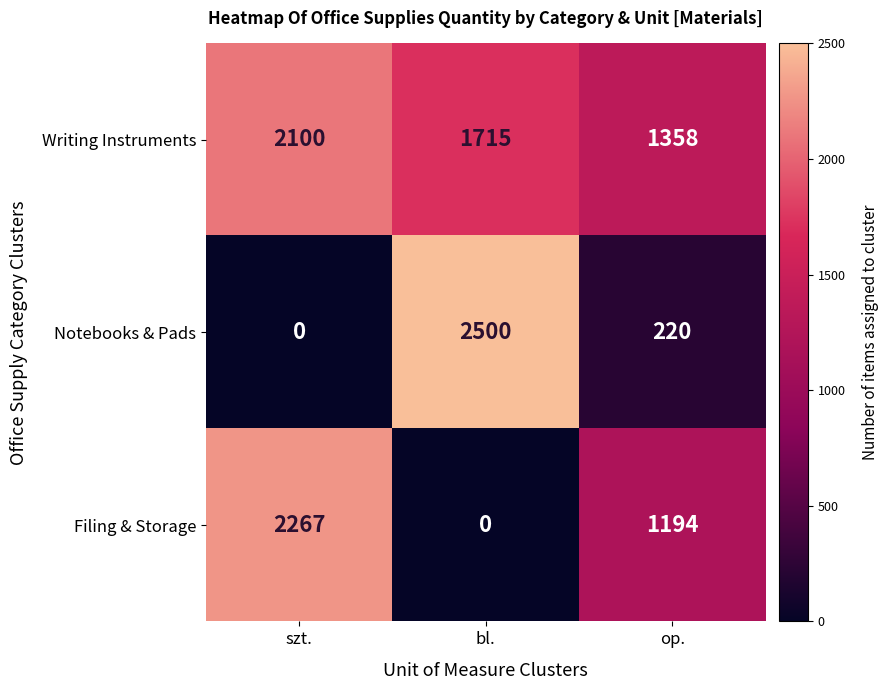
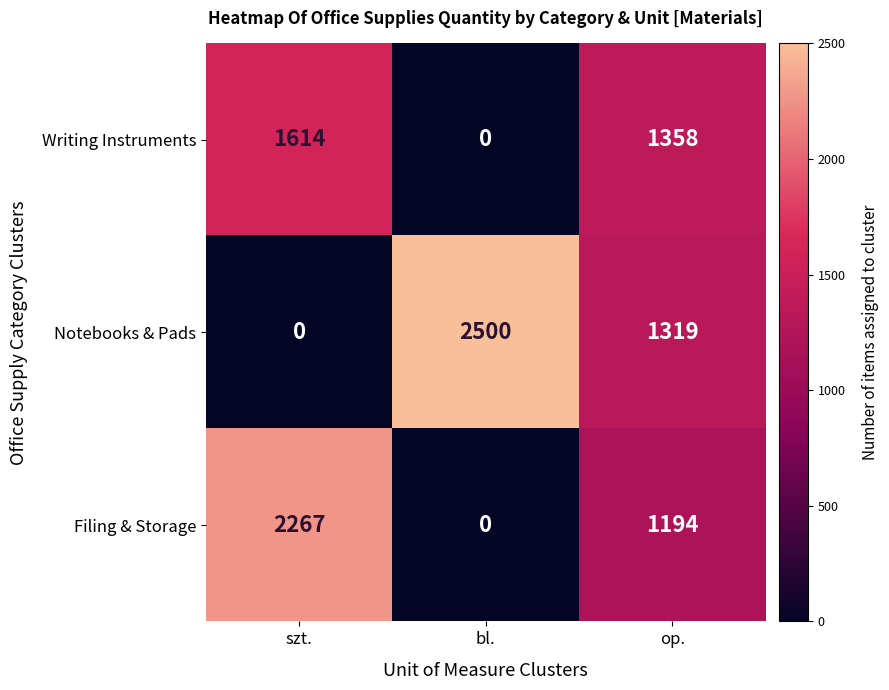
Writing Instruments, szt.: 2100 -> 1614
Writing Instruments, bl.: 1715 -> 0
Notebooks & Pads, op.: 220 -> 1319
